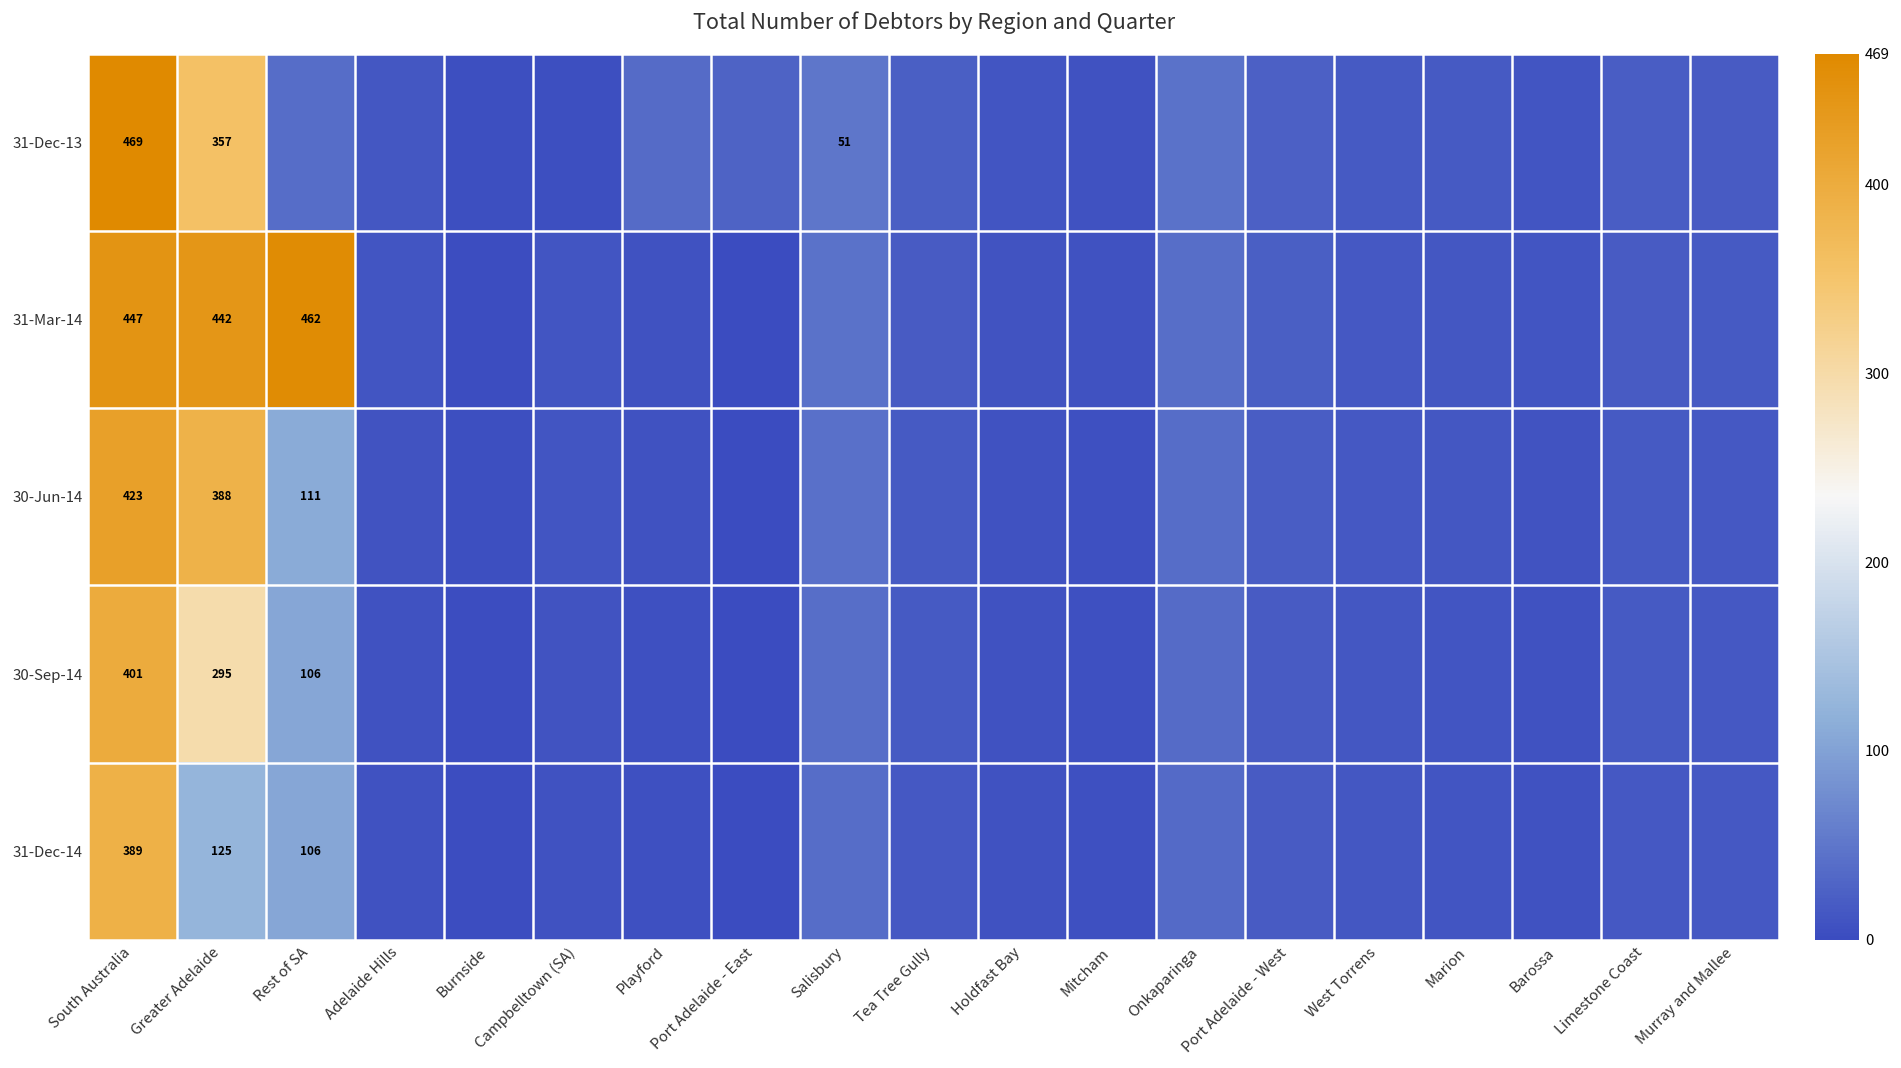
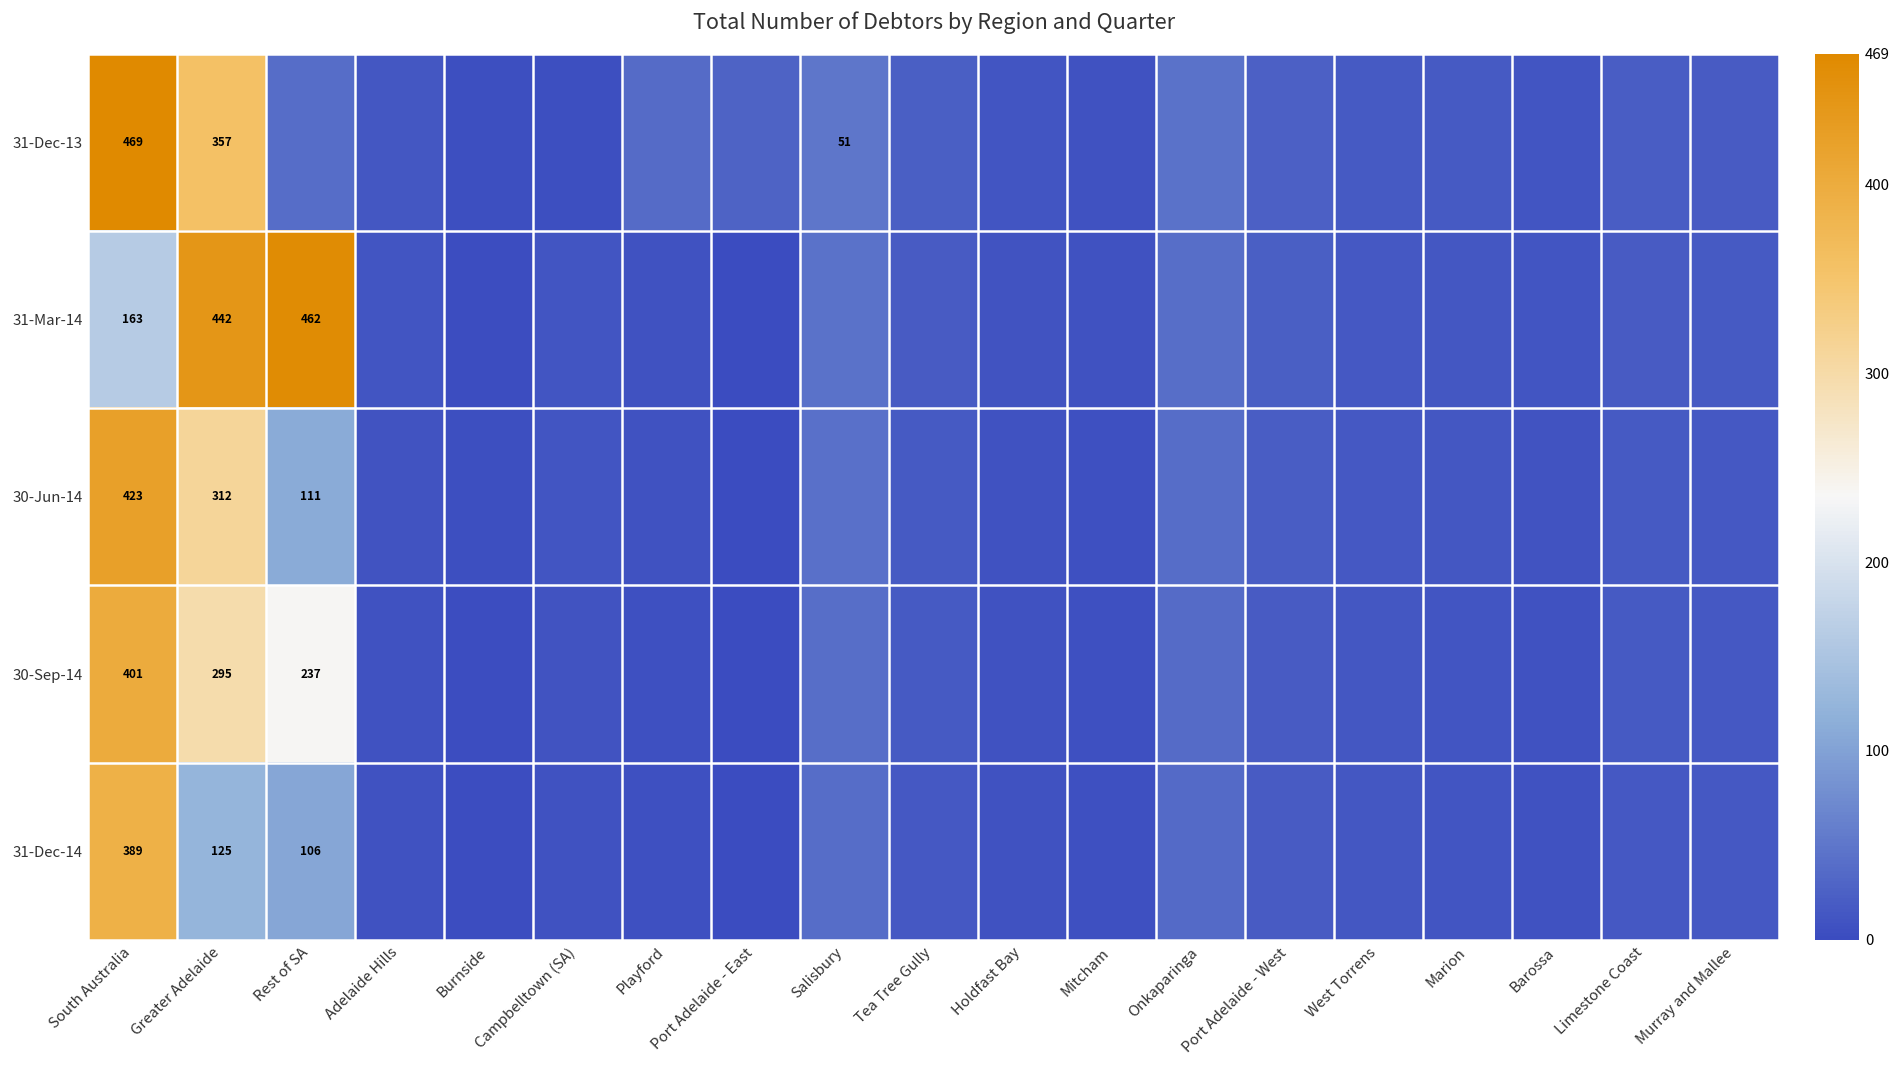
31-Mar-14, South Australia: 447 -> 163
30-Jun-14, Greater Adelaide: 388 -> 312
30-Sep-14, Rest of SA: 106 -> 237
